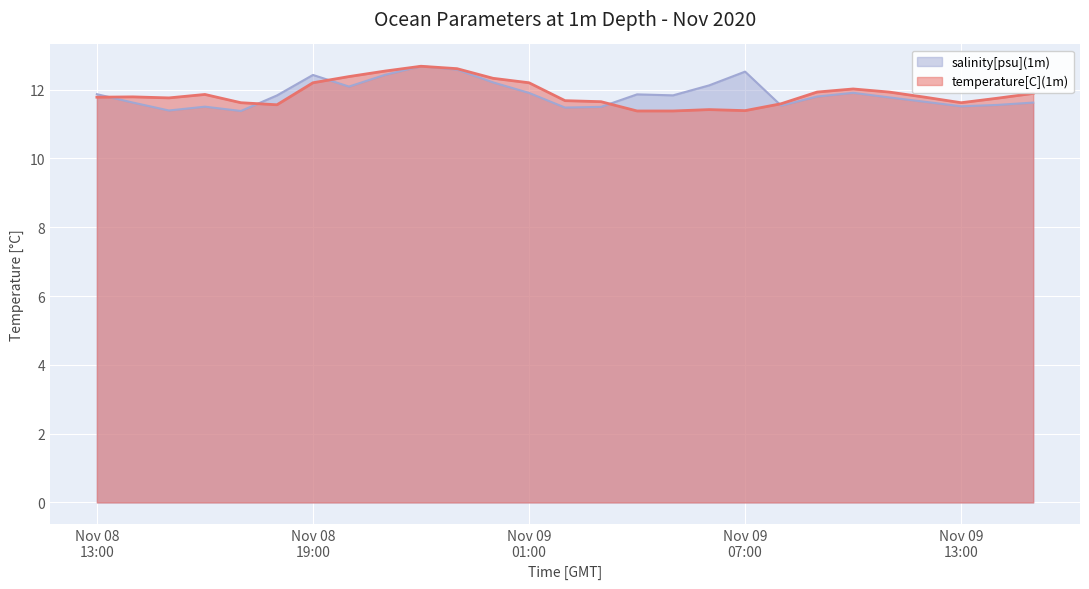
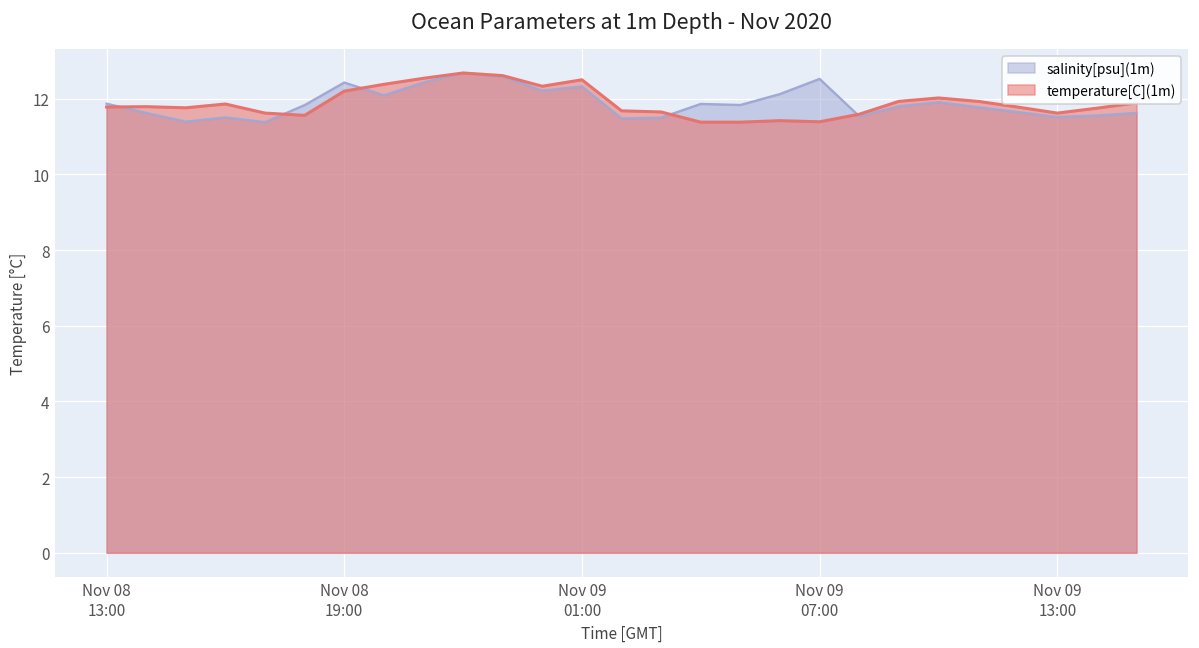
salinity[psu](1m), Nov 09 01:00: 11.9 -> 12.3
temperature[C](1m), Nov 09 01:00: 12.2 -> 12.5
